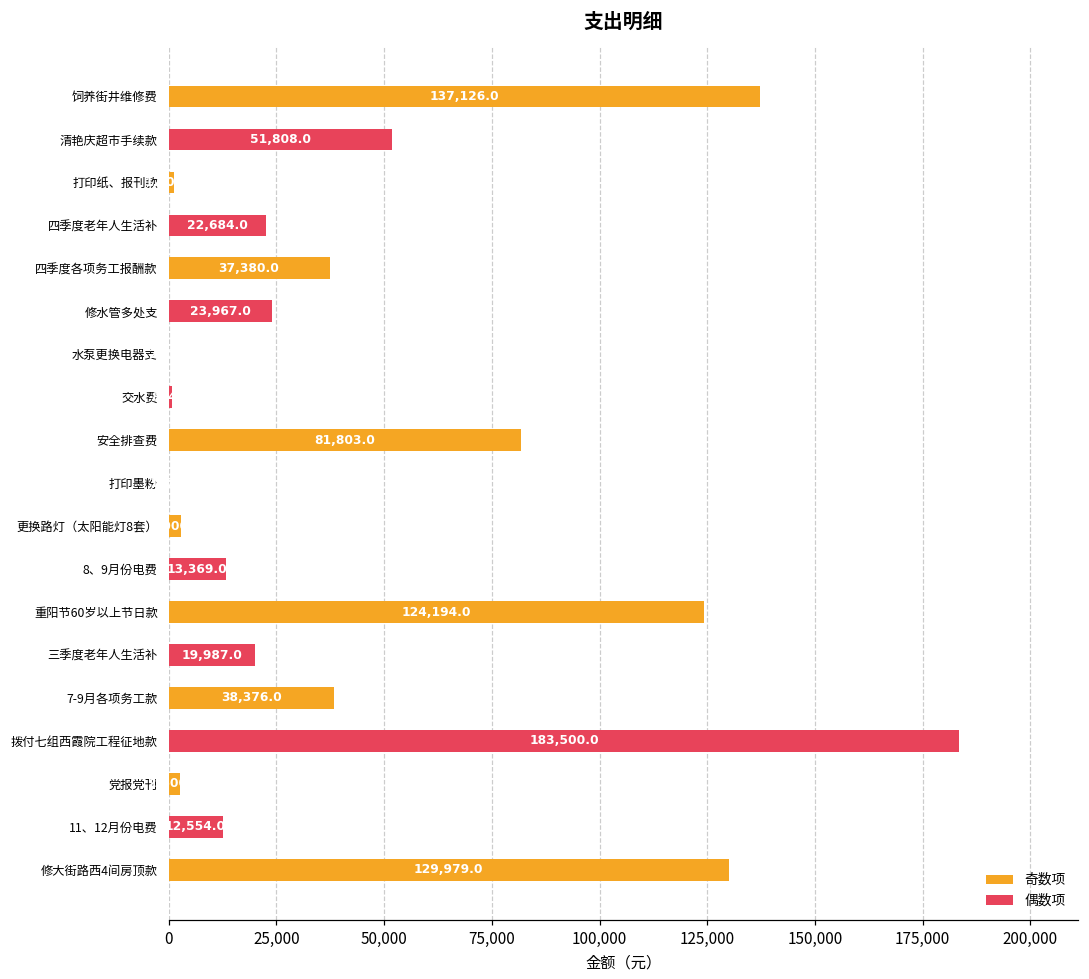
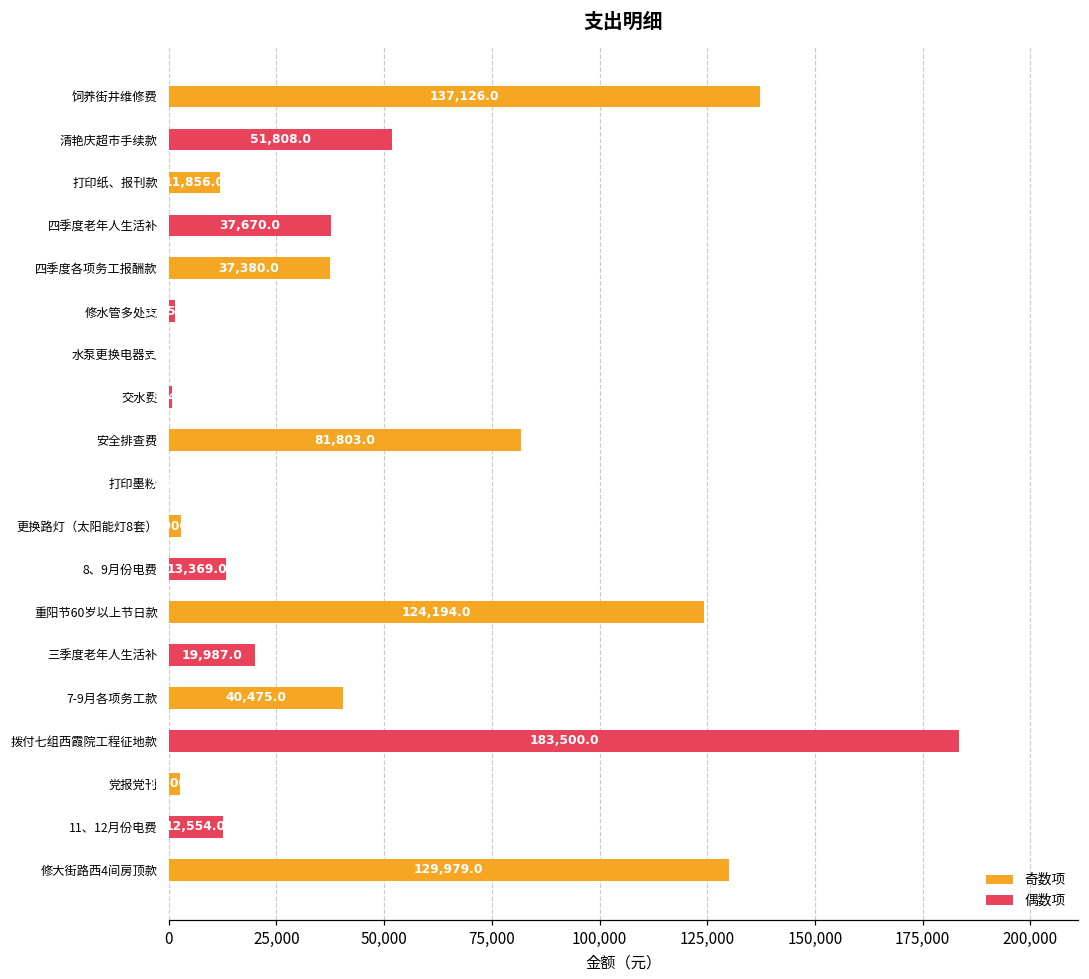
打印纸、报刊款: 1,000 -> 12,000
四季度老年人生活补: 22,684.0 -> 37,670.0
修水管多处支: 24,000 -> 2,000
7-9月各项务工款: 38,376.0 -> 40,475.0
